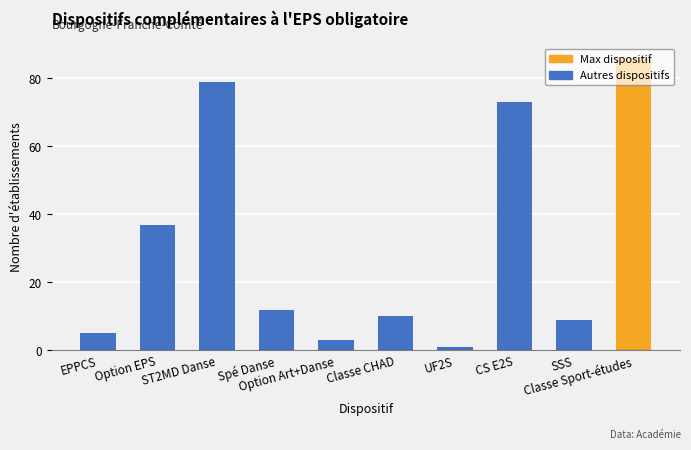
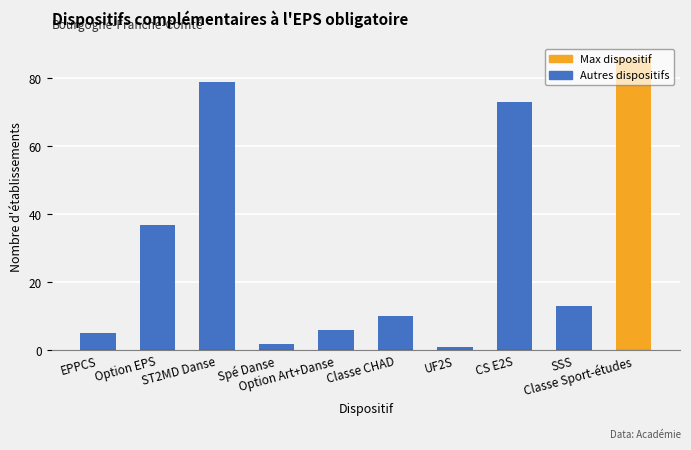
Spé Danse: 12 -> 2
Option Art+Danse: 3 -> 6
SSS: 9 -> 13
